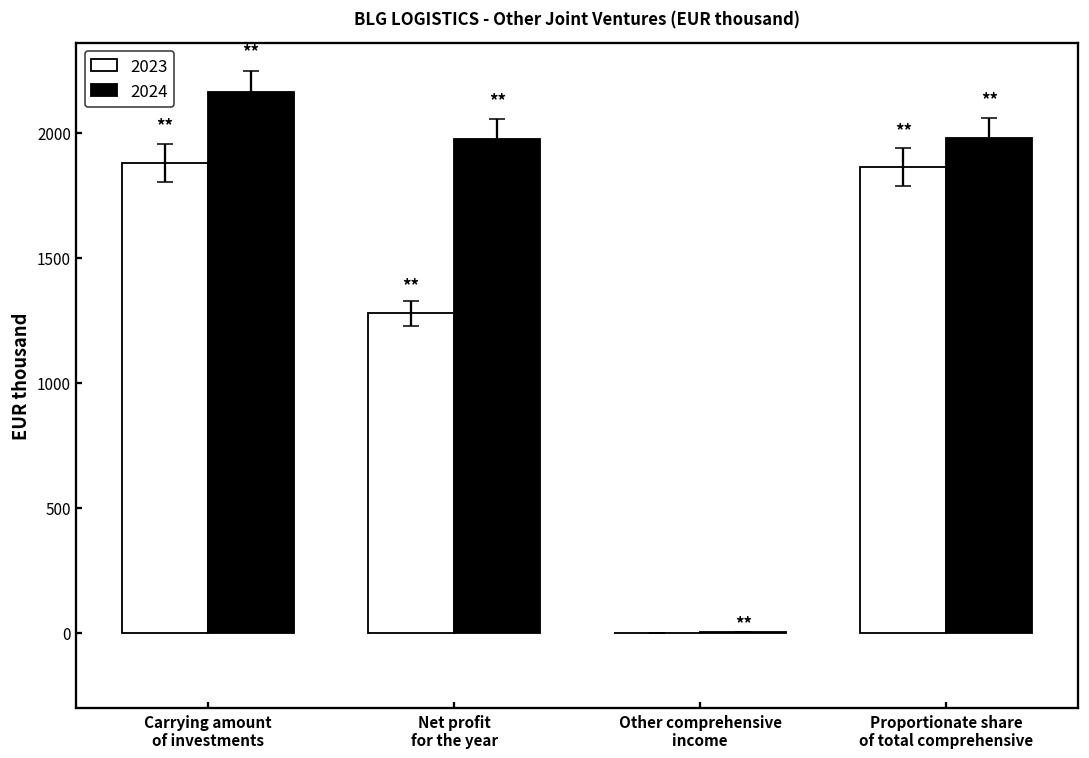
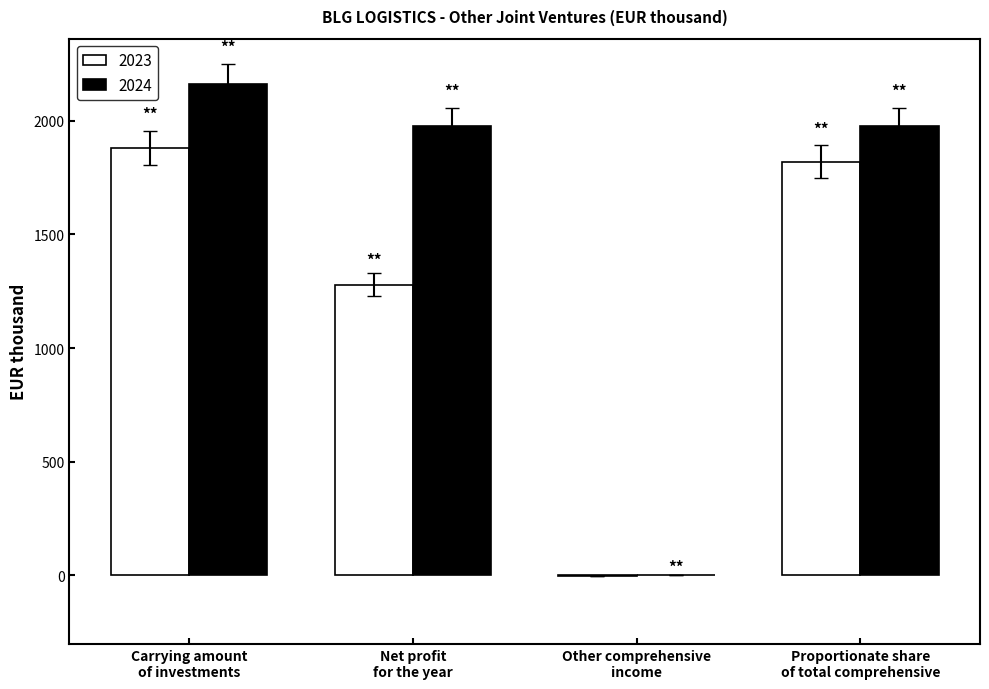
2023, Proportionate share of total comprehensive: 1860 -> 1820
